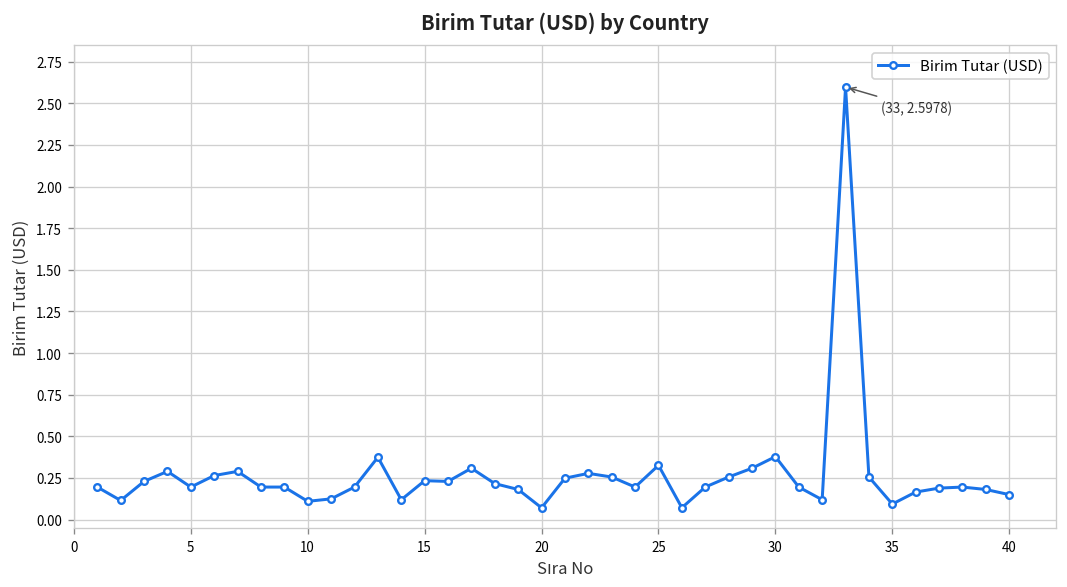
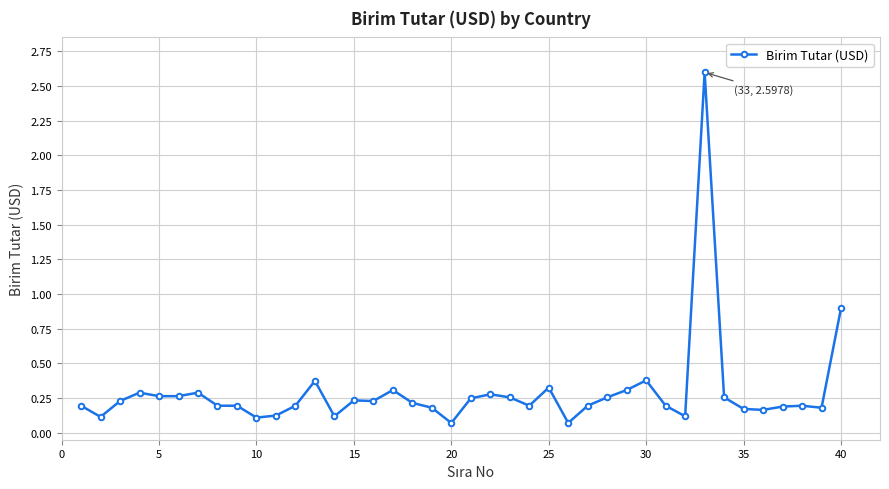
5: 0.20 -> 0.26
35: 0.09 -> 0.17
40: 0.15 -> 0.90
